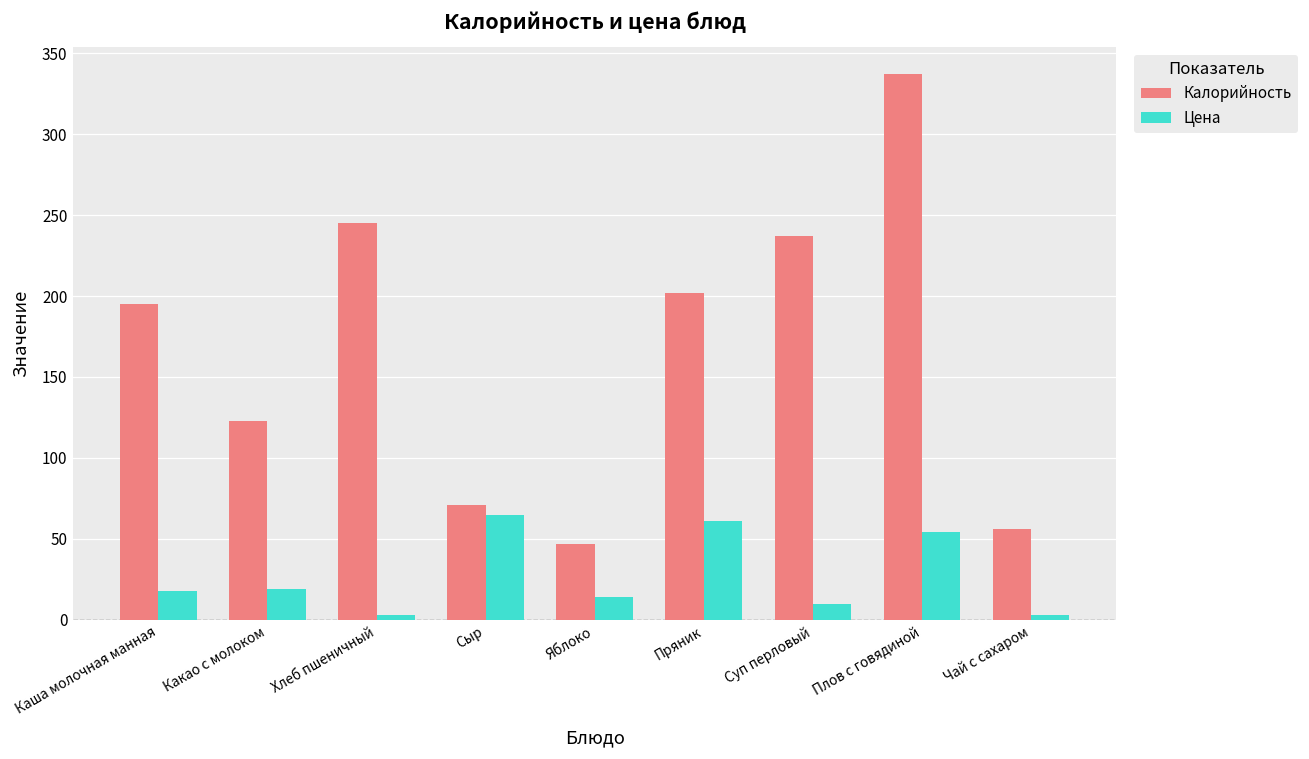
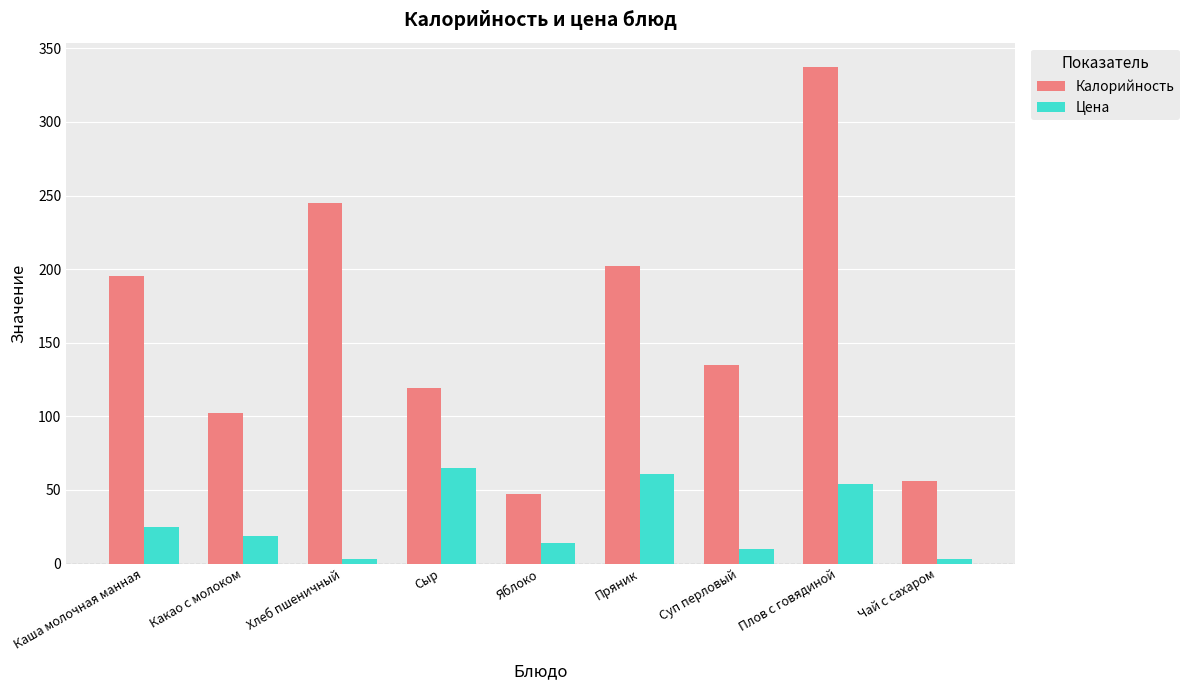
Цена, Каша молочная манная: 18 -> 25
Калорийность, Какао с молоком: 123 -> 102
Калорийность, Сыр: 71 -> 119
Калорийность, Суп перловый: 237 -> 135
